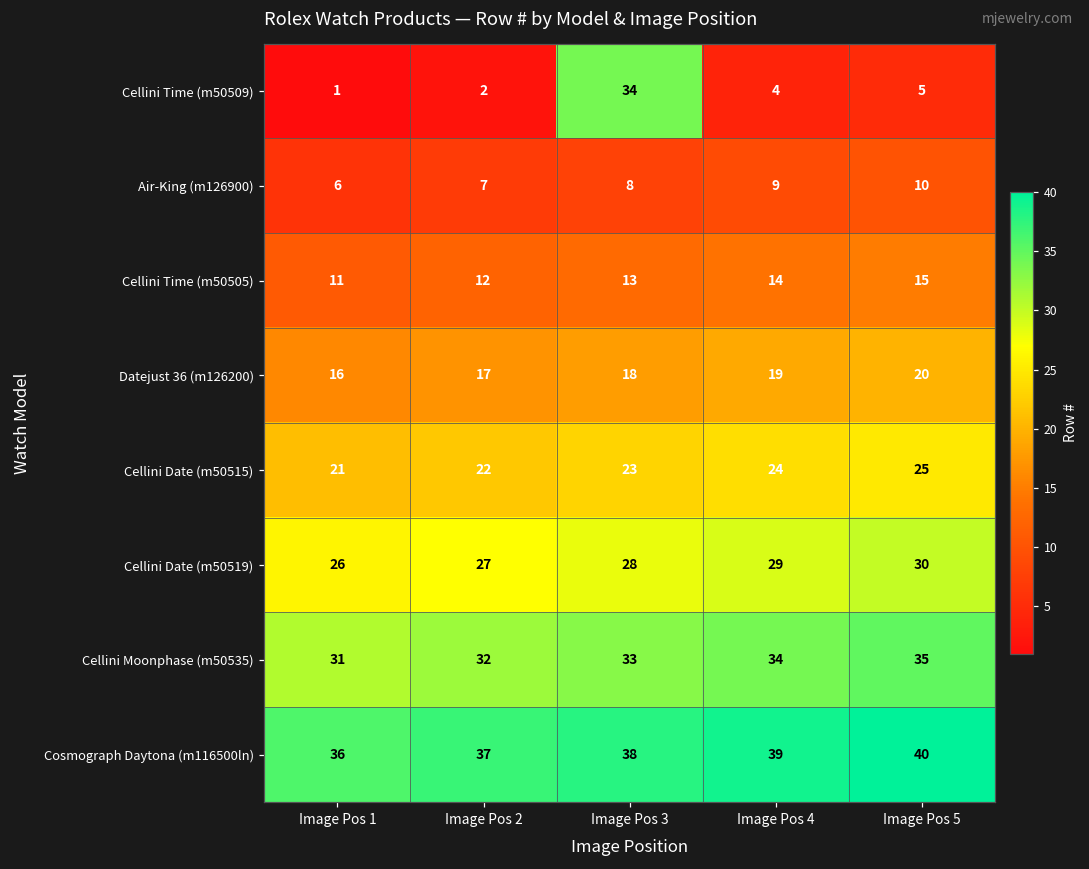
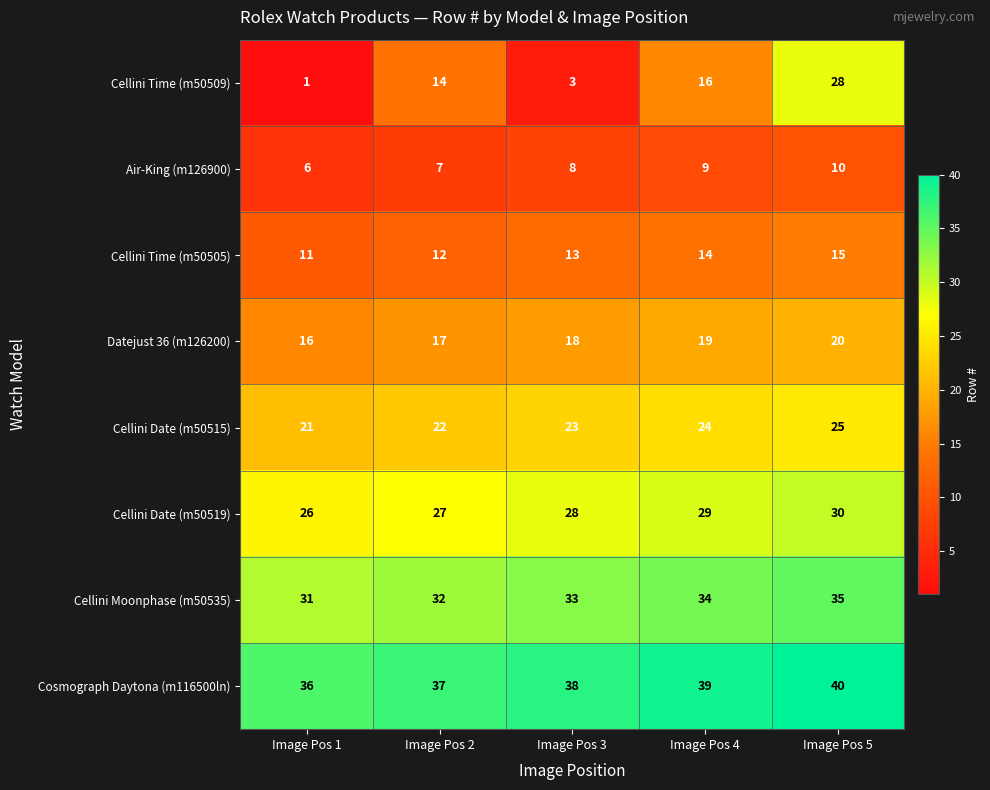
Cellini Time (m50509), Image Pos 2: 2 -> 14
Cellini Time (m50509), Image Pos 3: 34 -> 3
Cellini Time (m50509), Image Pos 4: 4 -> 16
Cellini Time (m50509), Image Pos 5: 5 -> 28
